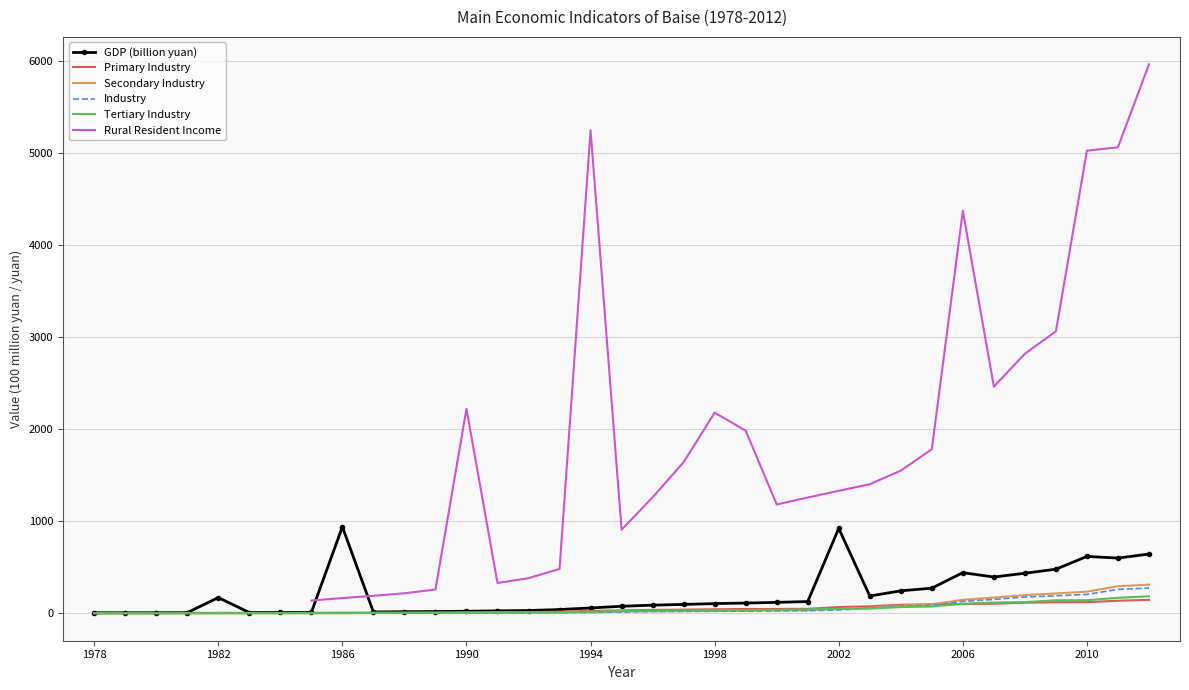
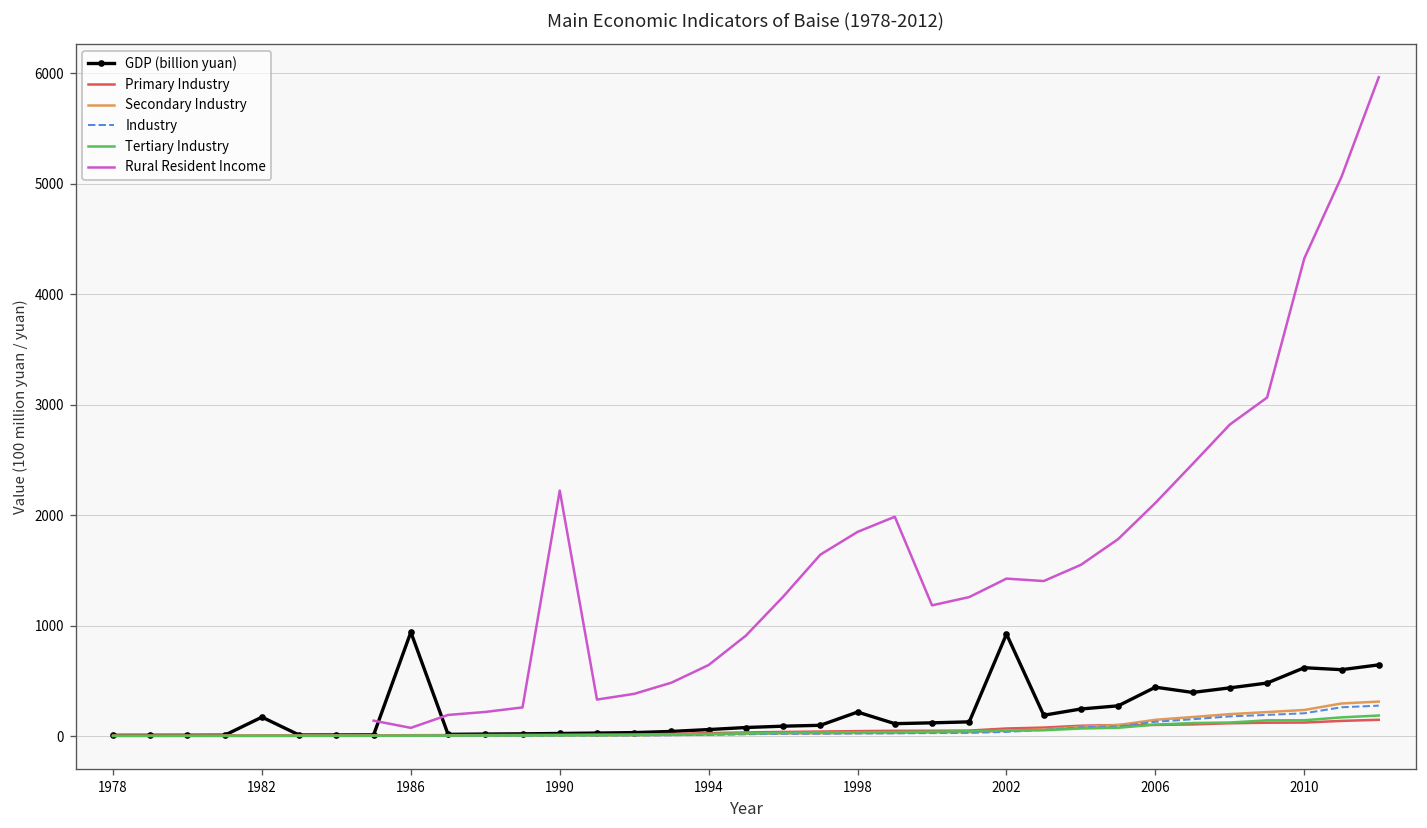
Rural Resident Income, 1986: 200 -> 100
Rural Resident Income, 1994: 5200 -> 600
GDP (billion yuan), 1998: 100 -> 200
Rural Resident Income, 1998: 2200 -> 1800
Rural Resident Income, 2002: 1300 -> 1400
Rural Resident Income, 2006: 4400 -> 2100
Rural Resident Income, 2010: 5000 -> 4300
